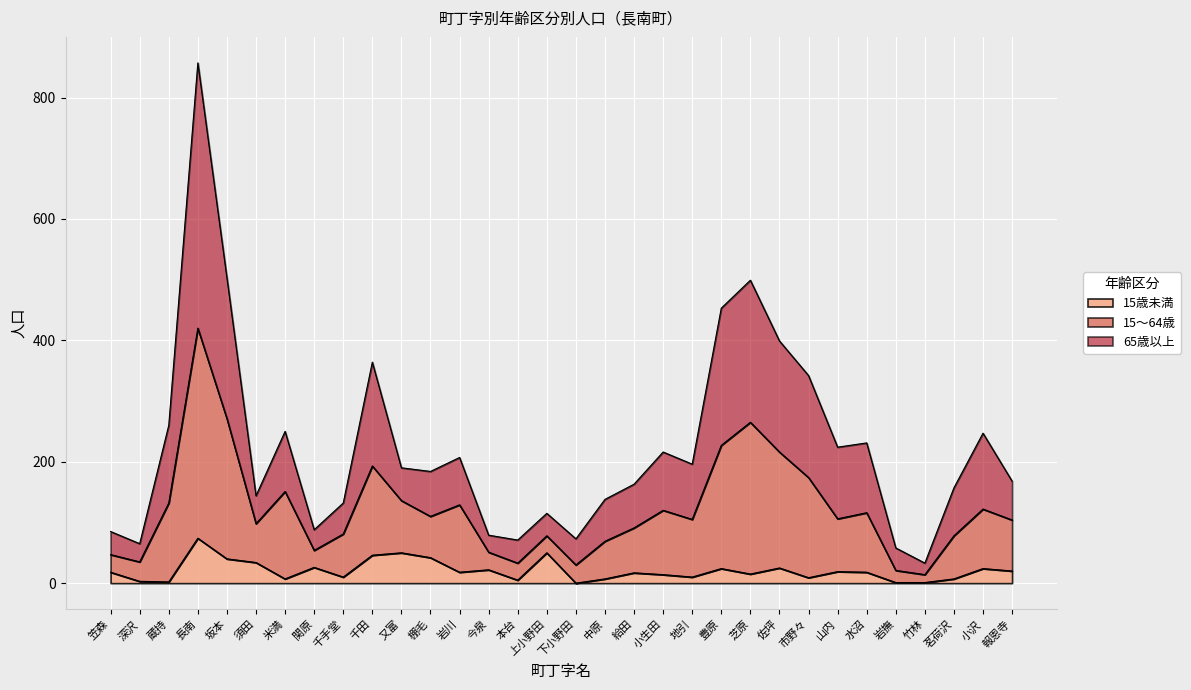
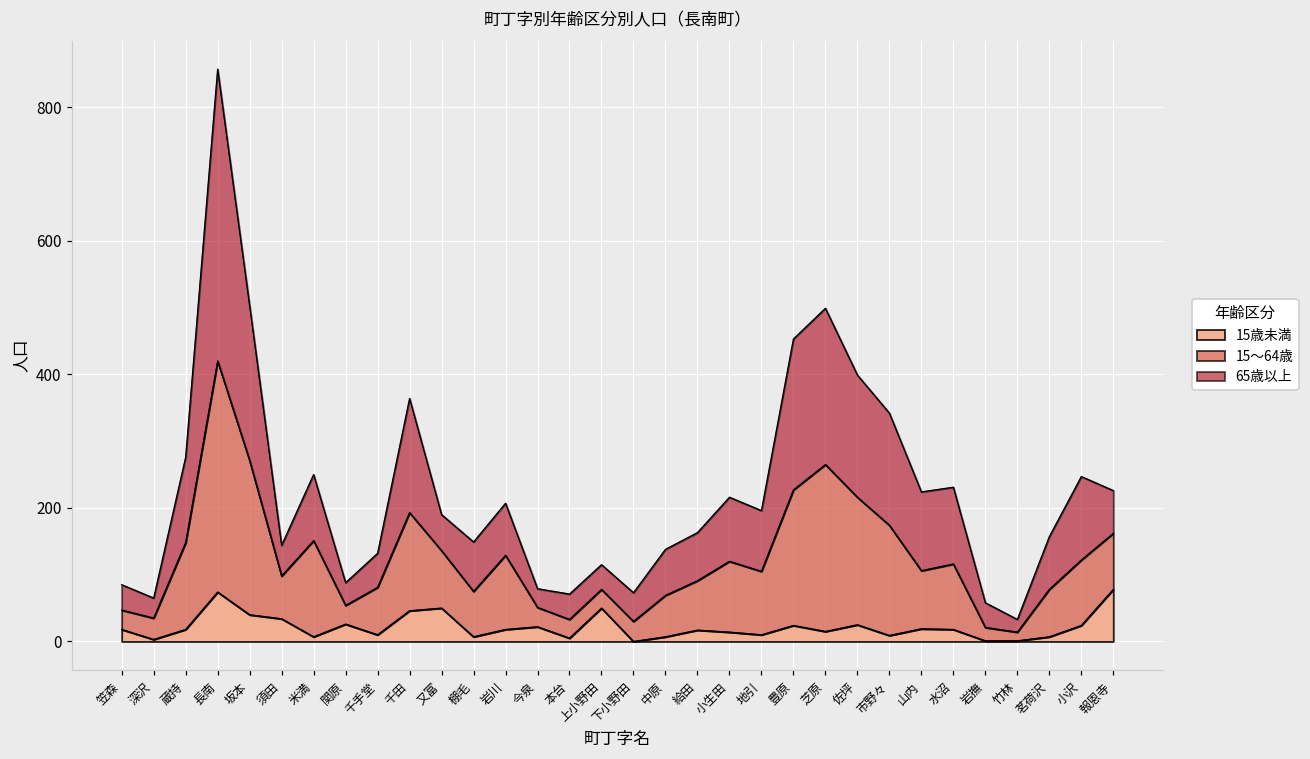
15歳未満, 蔵持: 0 -> 20
15歳未満, 棚毛: 40 -> 10
15歳未満, 報恩寺: 20 -> 80
